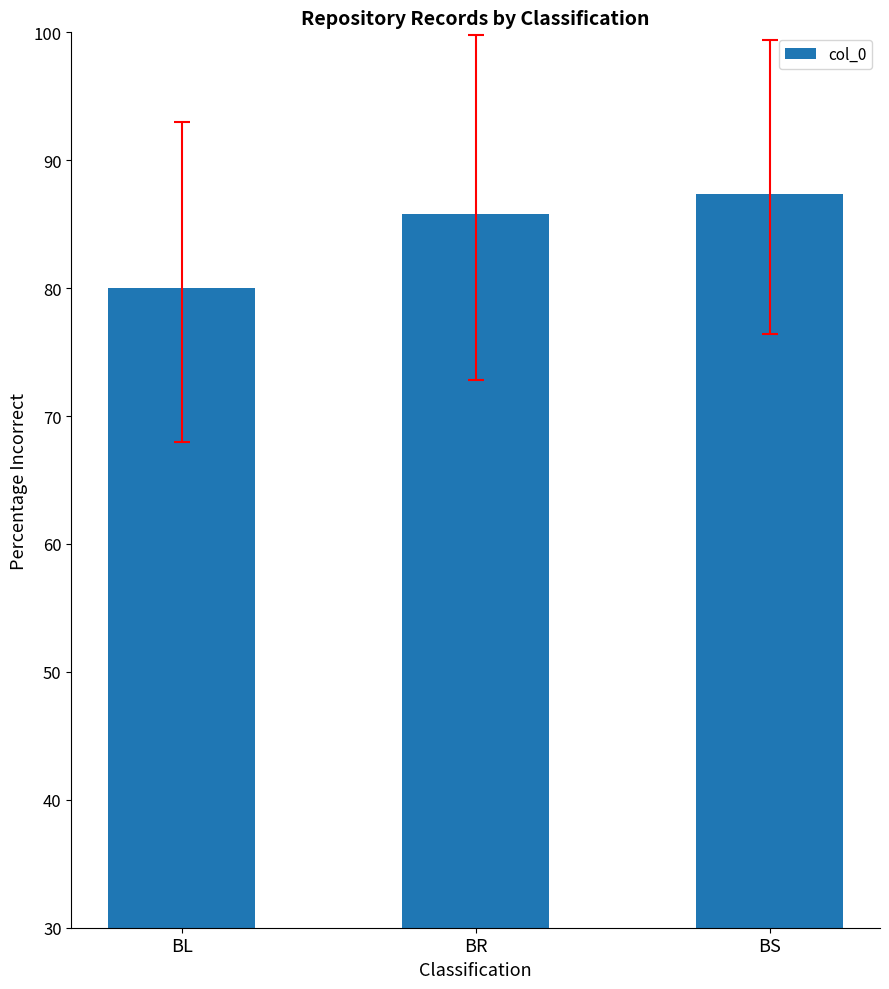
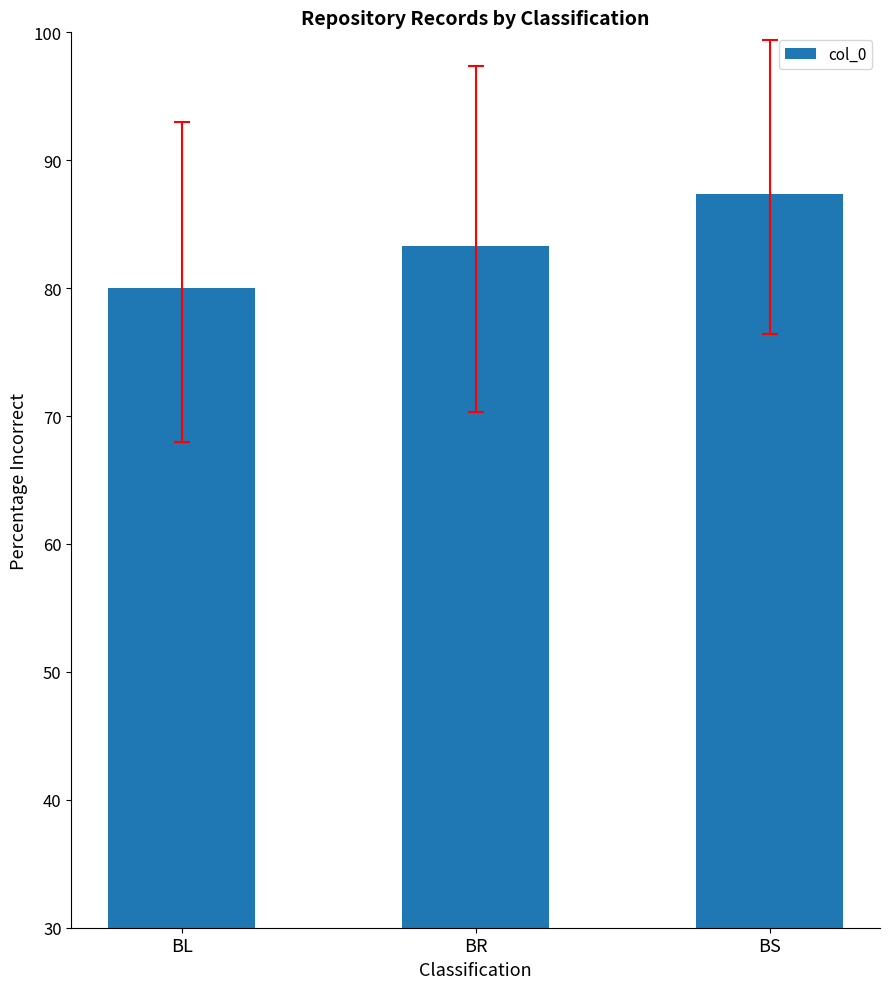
col_0, BR: 85.8 -> 83.3
